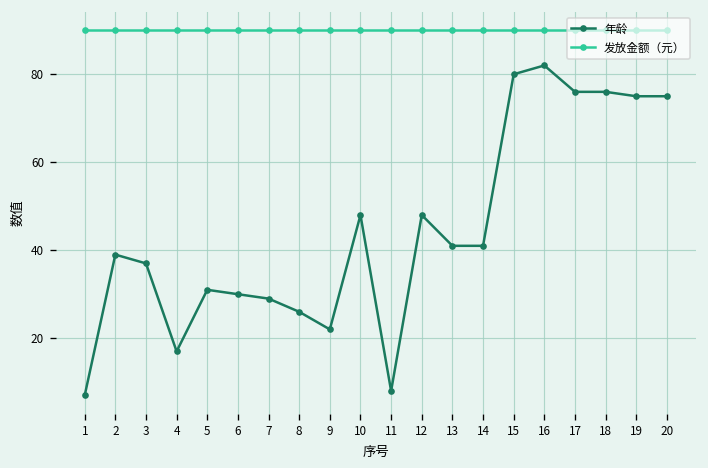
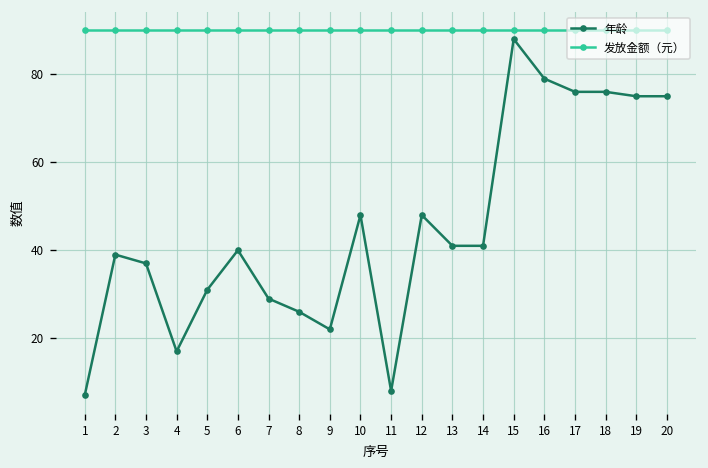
年龄, 6: 30 -> 40
年龄, 15: 80 -> 88
年龄, 16: 82 -> 79
